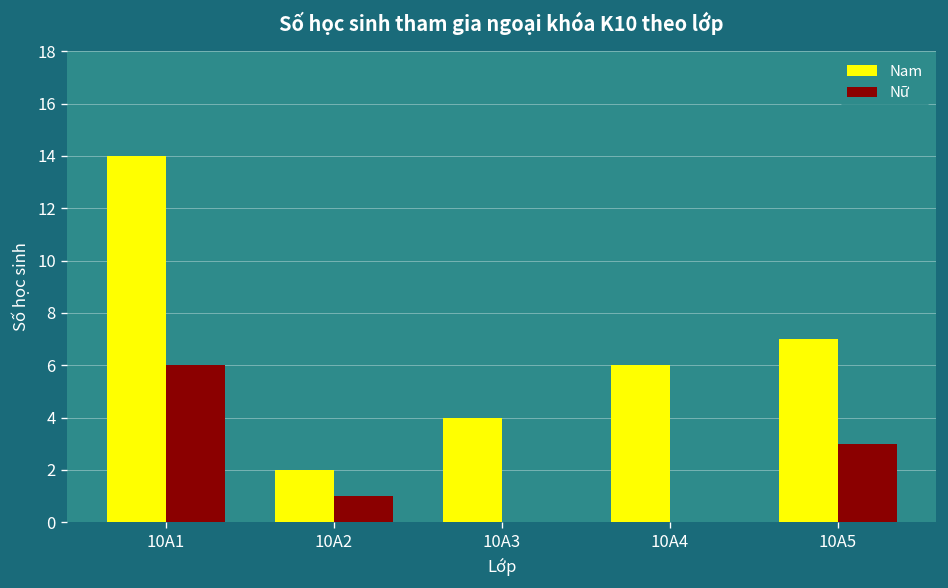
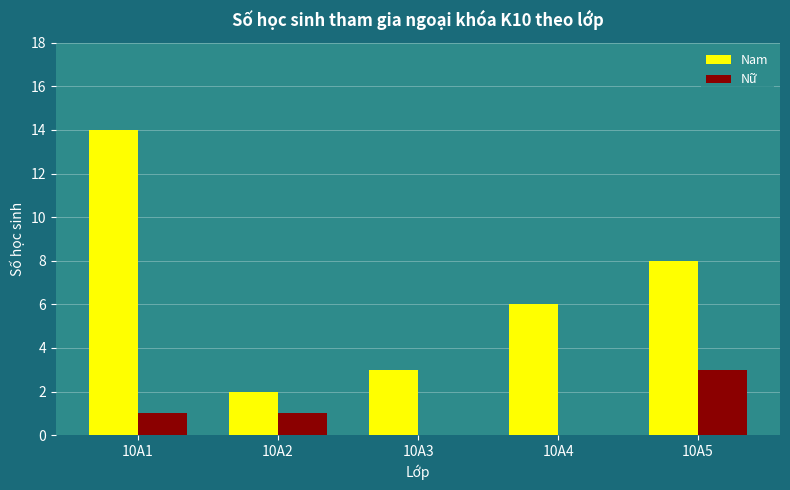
Nữ, 10A1: 6 -> 1
Nam, 10A3: 4 -> 3
Nam, 10A5: 7 -> 8
